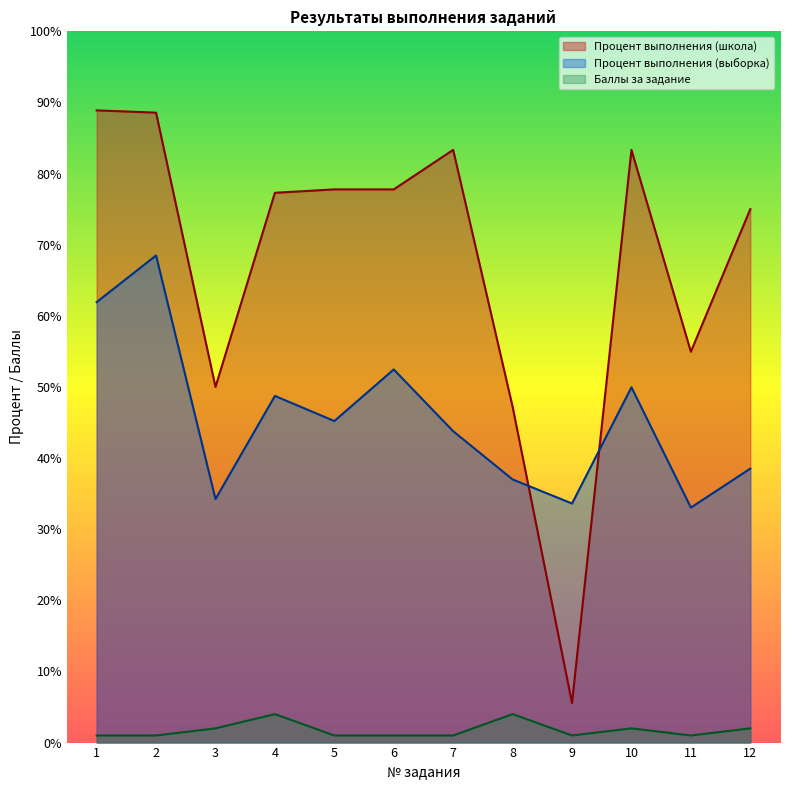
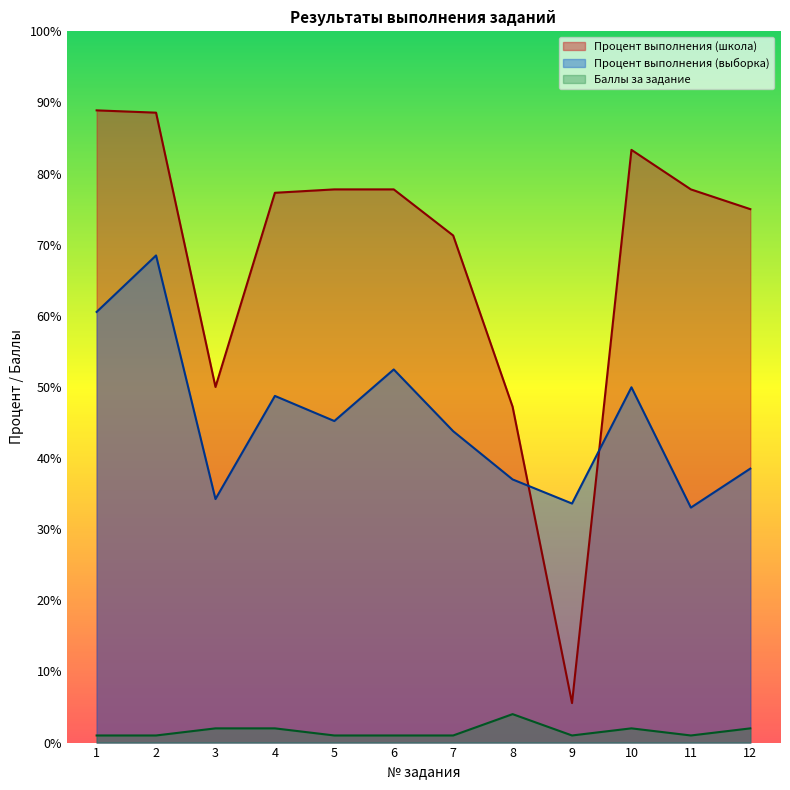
Процент выполнения (выборка), 1: 62% -> 61%
Баллы за задание, 4: 4% -> 2%
Процент выполнения (школа), 7: 83% -> 71%
Процент выполнения (школа), 11: 55% -> 78%
